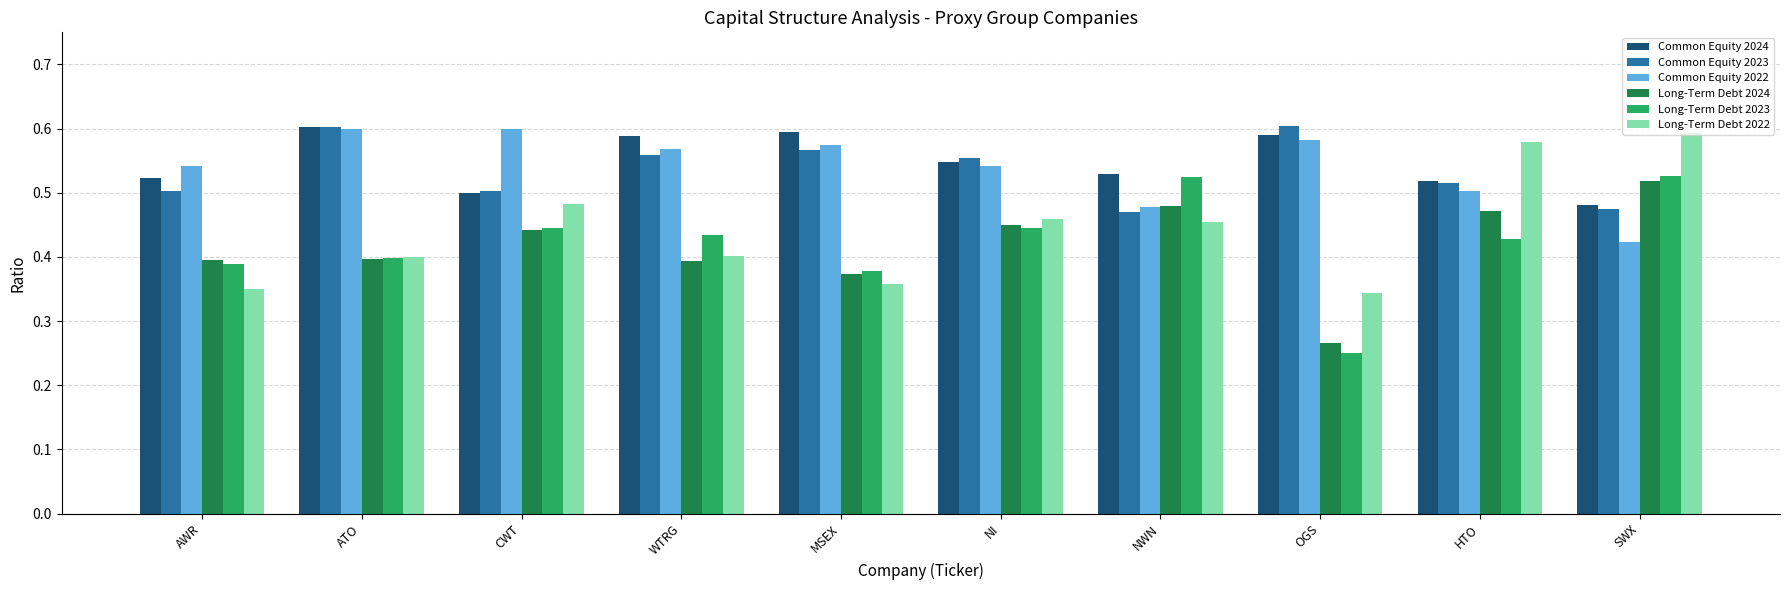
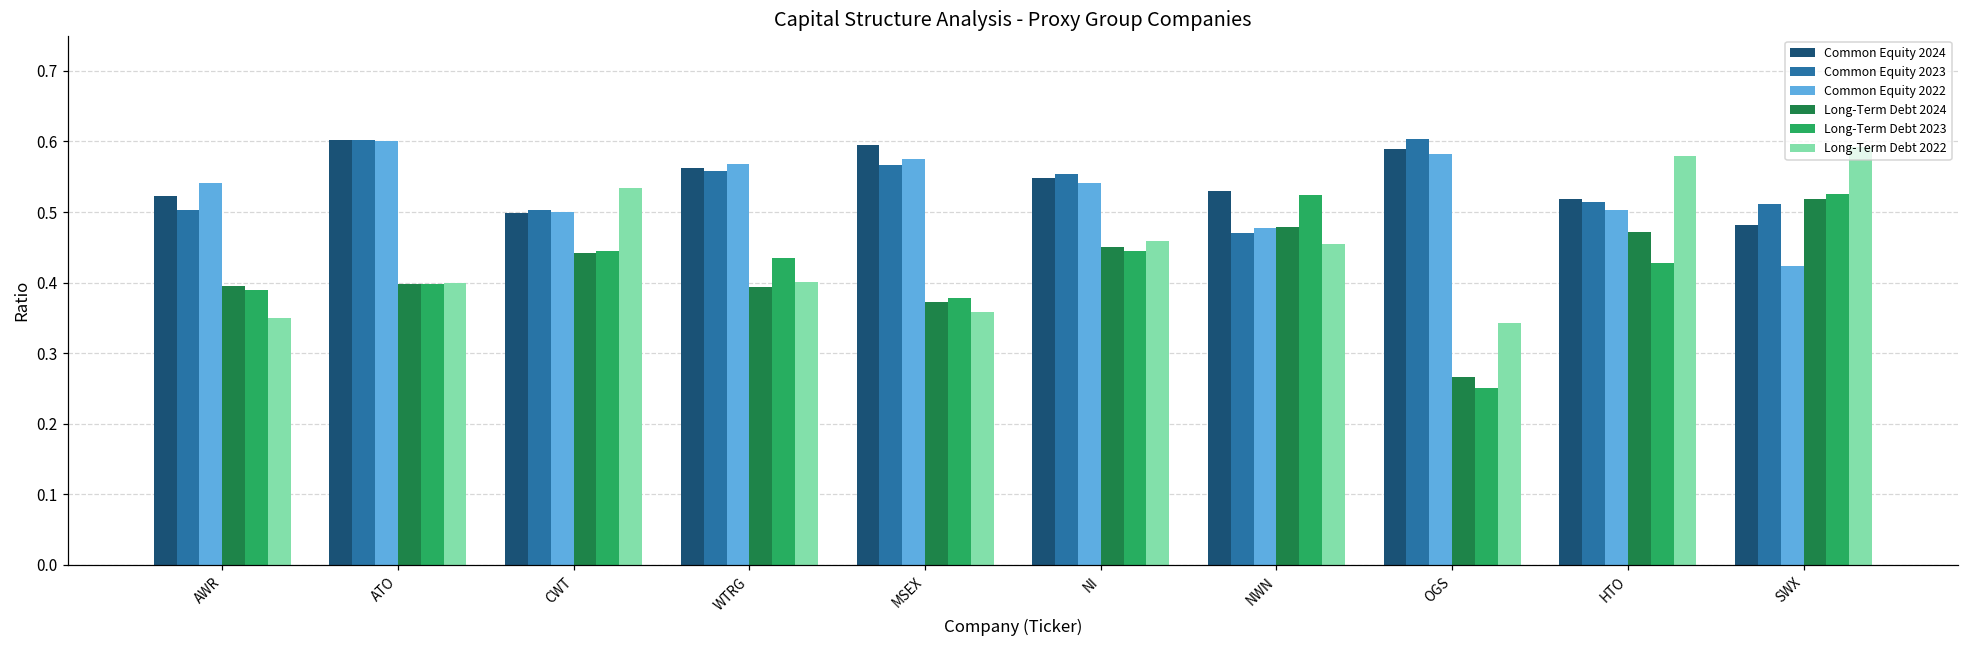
Common Equity 2022, CWT: 0.6 -> 0.5
Long-Term Debt 2022, CWT: 0.48 -> 0.53
Common Equity 2024, WTRG: 0.59 -> 0.56
Common Equity 2023, SWX: 0.47 -> 0.51
